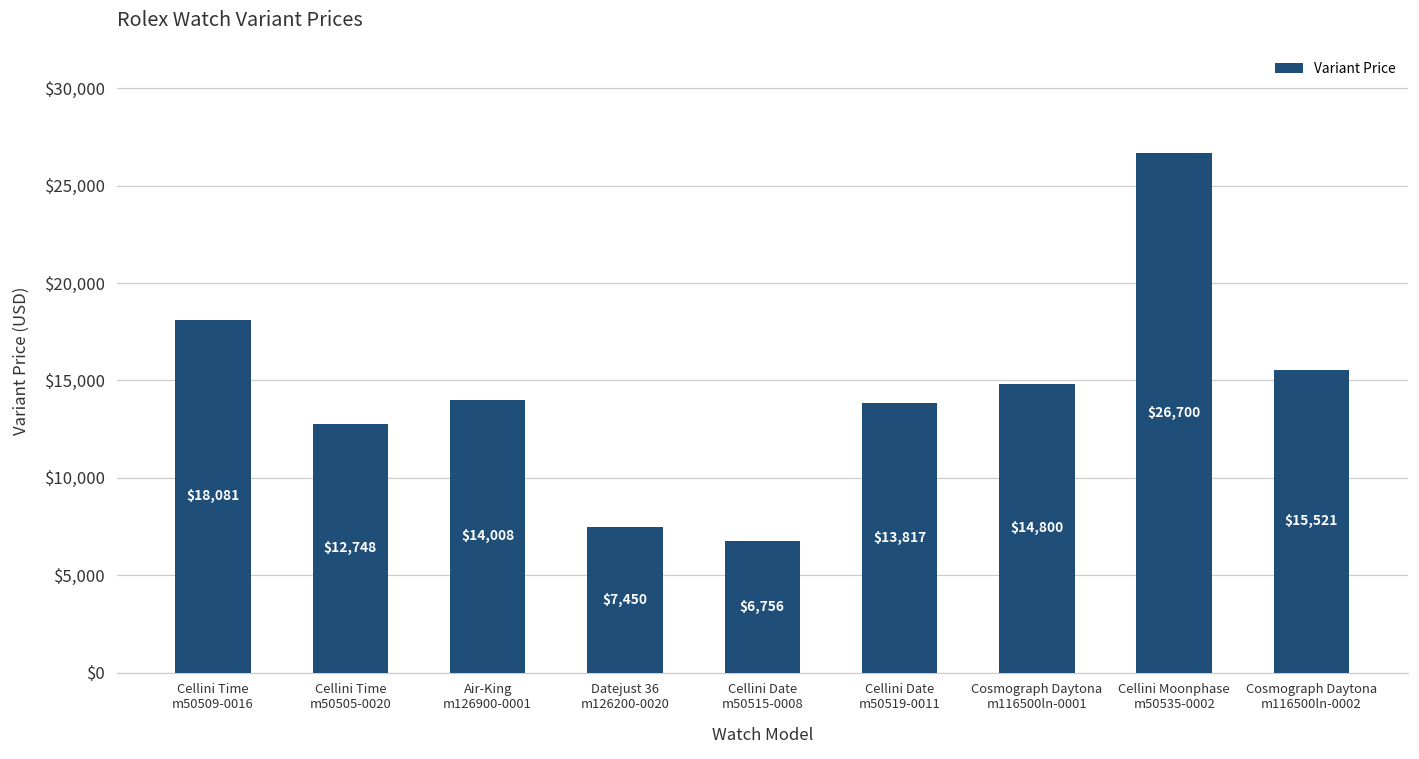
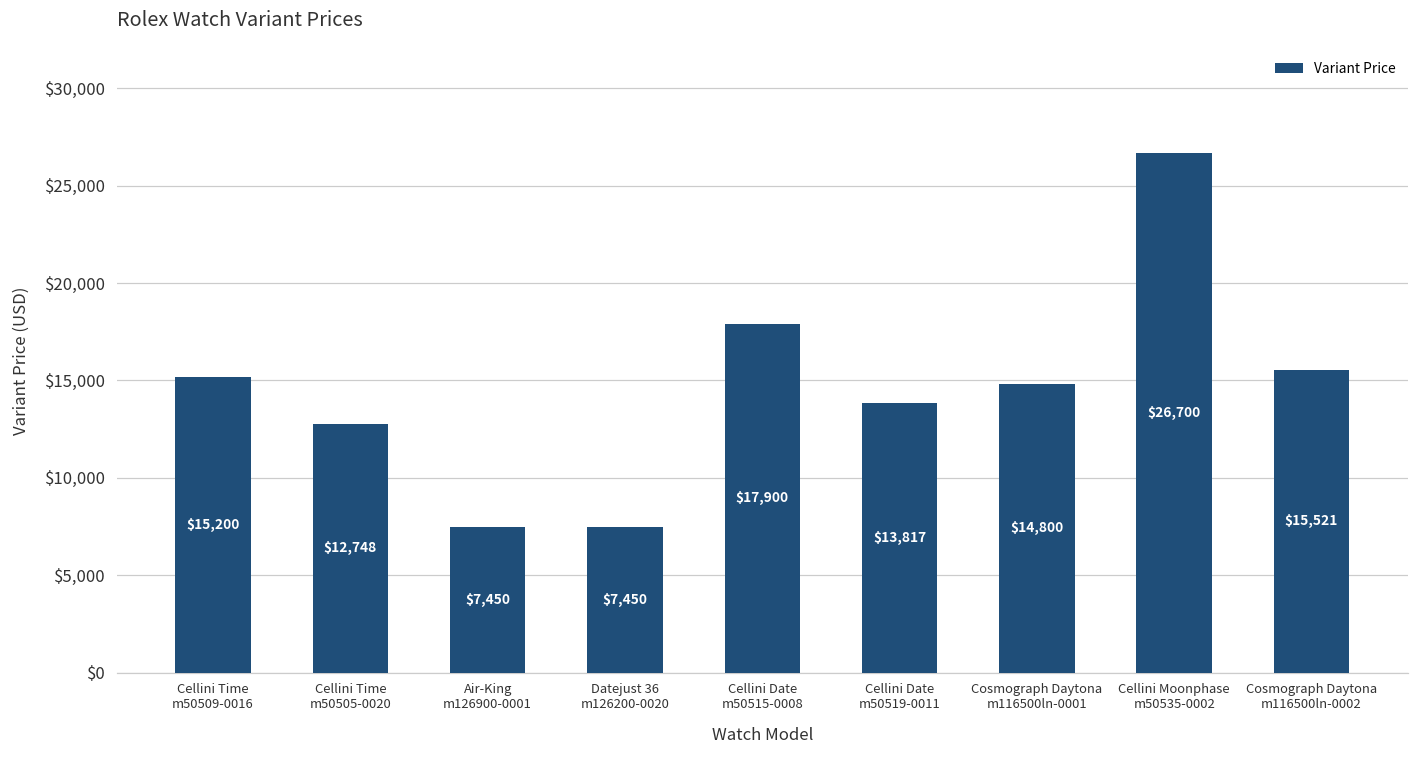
Cellini Time m50509-0016: $18,081 -> $15,200
Air-King m126900-0001: $14,008 -> $7,450
Cellini Date m50515-0008: $6,756 -> $17,900
